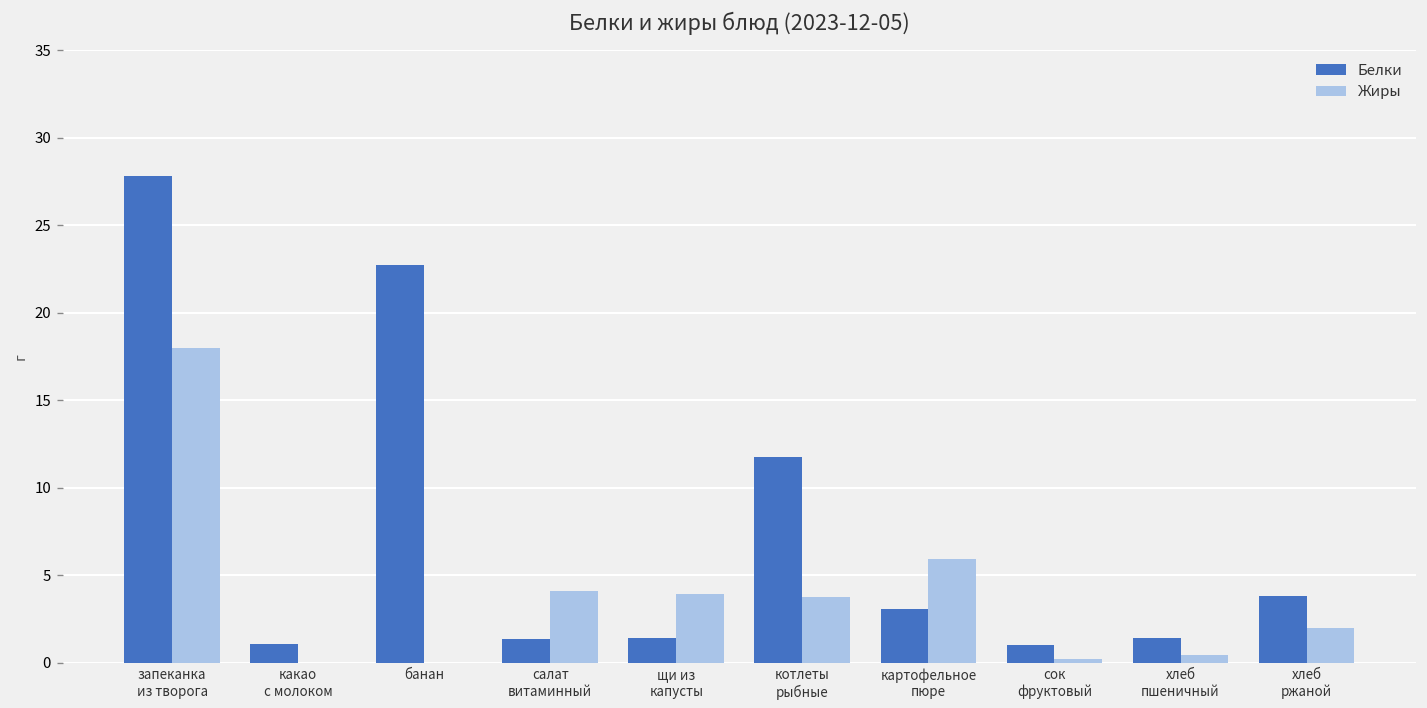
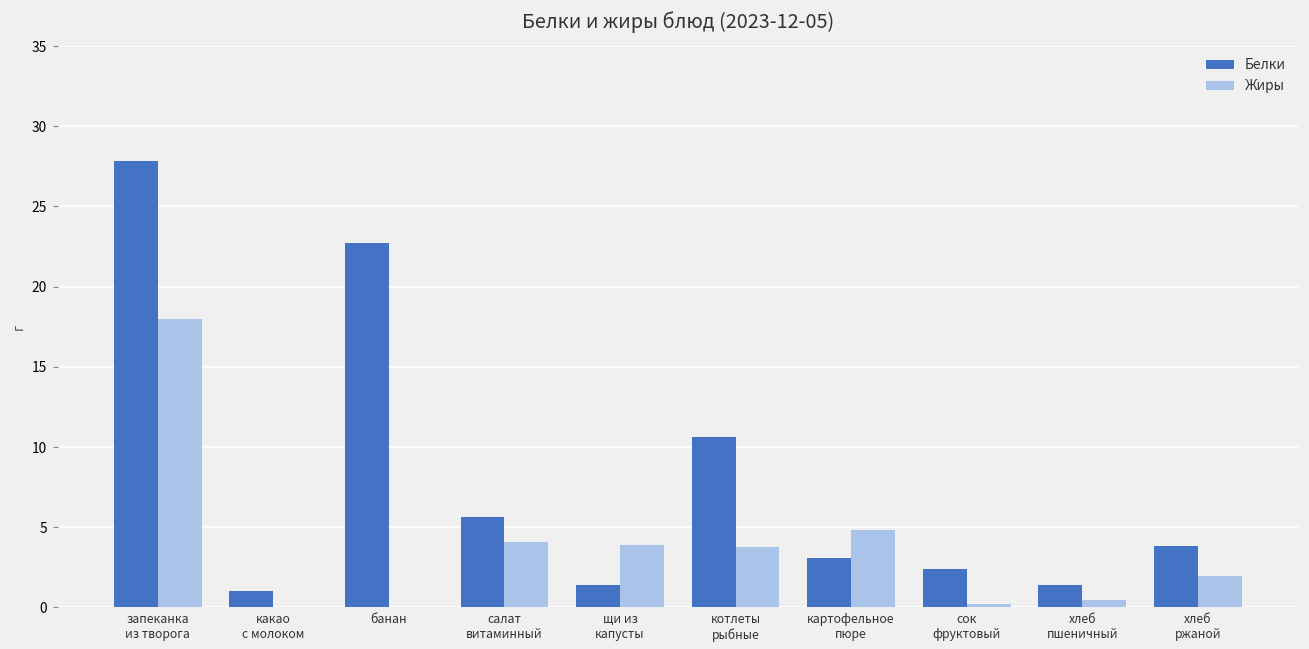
Белки, салат витаминный: 1.4 -> 5.6
Белки, котлеты рыбные: 11.7 -> 10.6
Жиры, картофельное пюре: 5.9 -> 4.8
Белки, сок фруктовый: 1.0 -> 2.4
